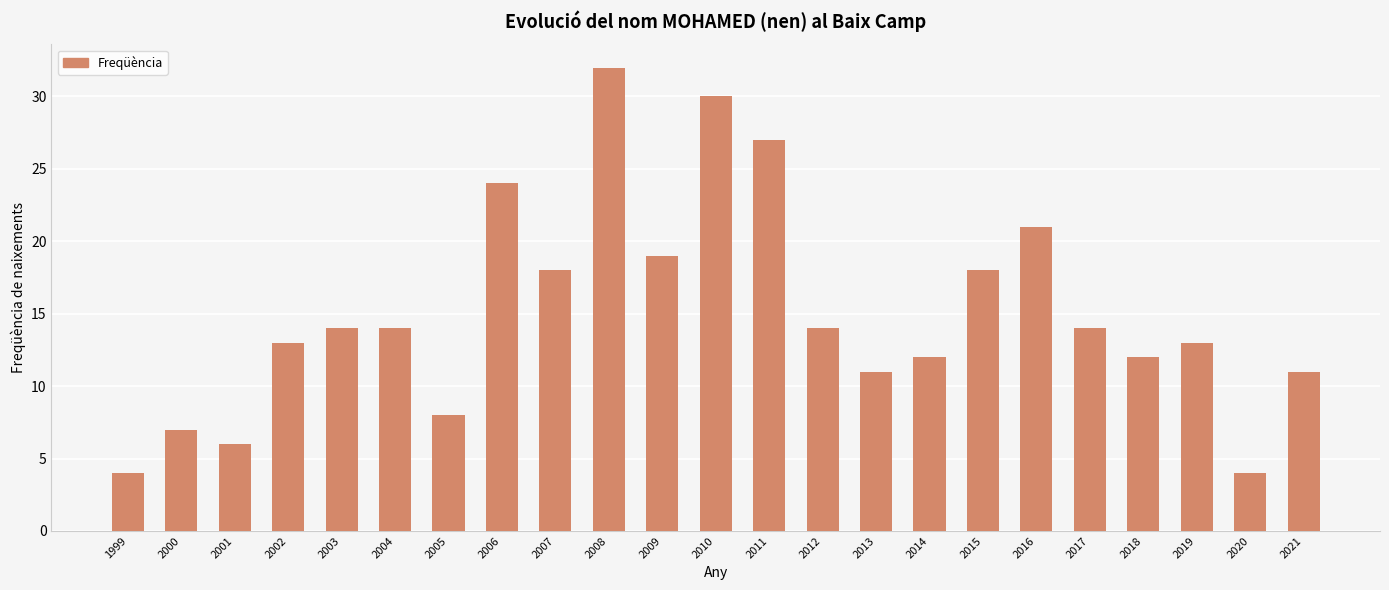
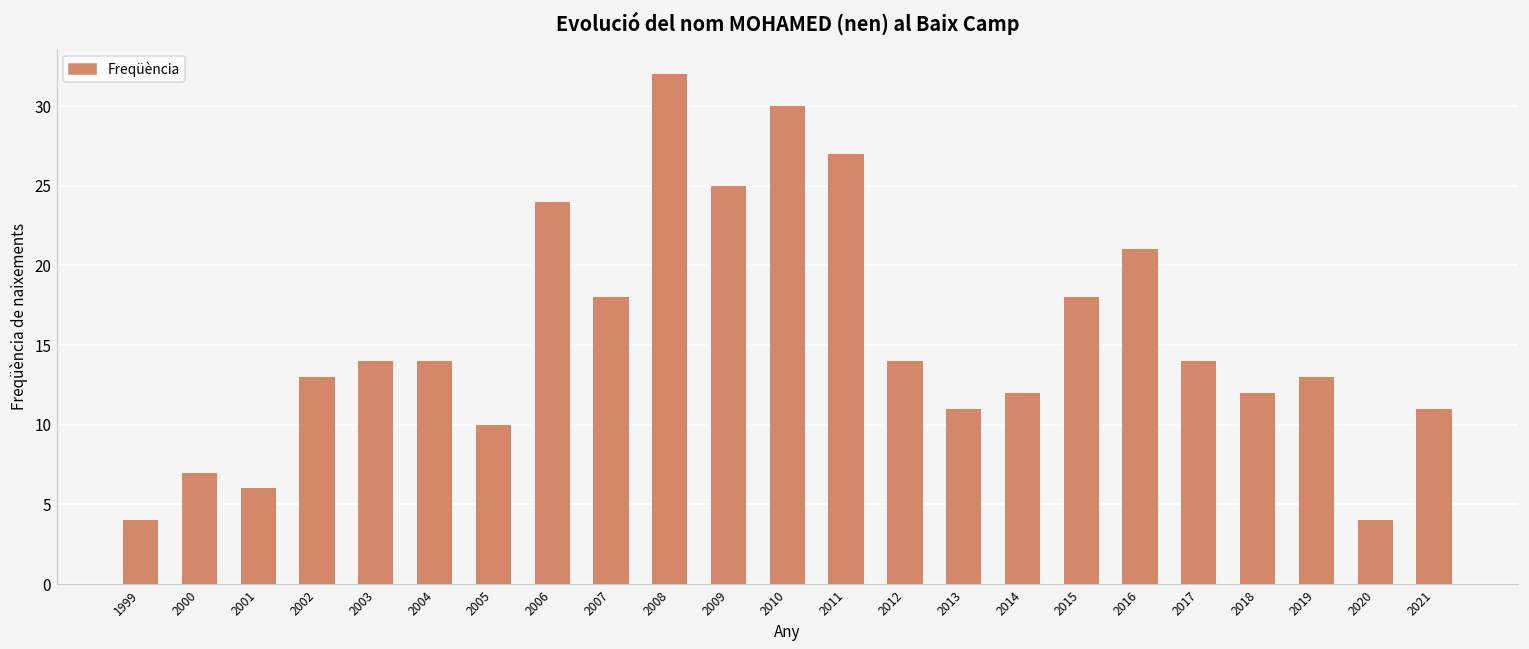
2005: 8 -> 10
2009: 19 -> 25
